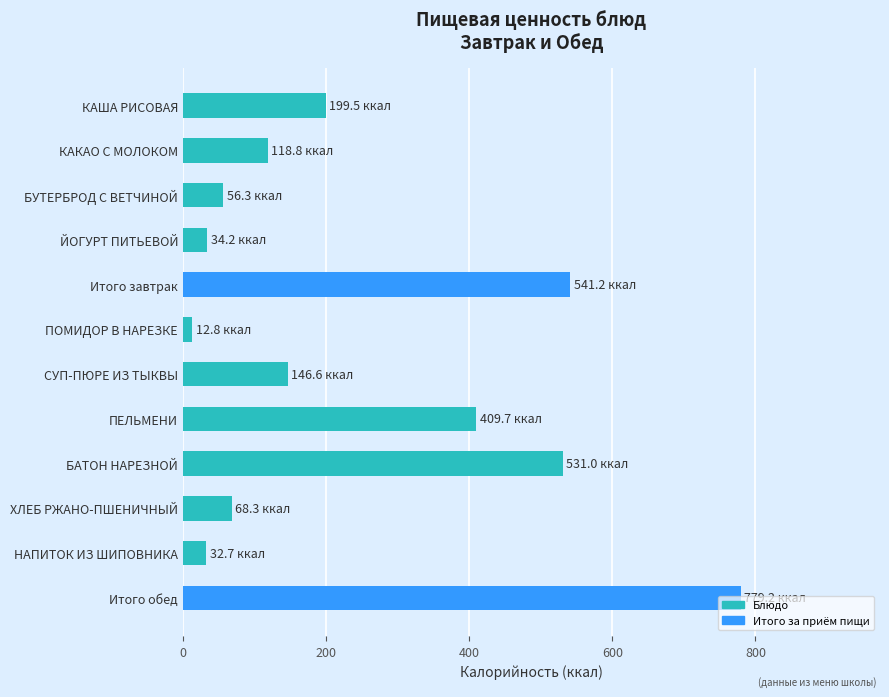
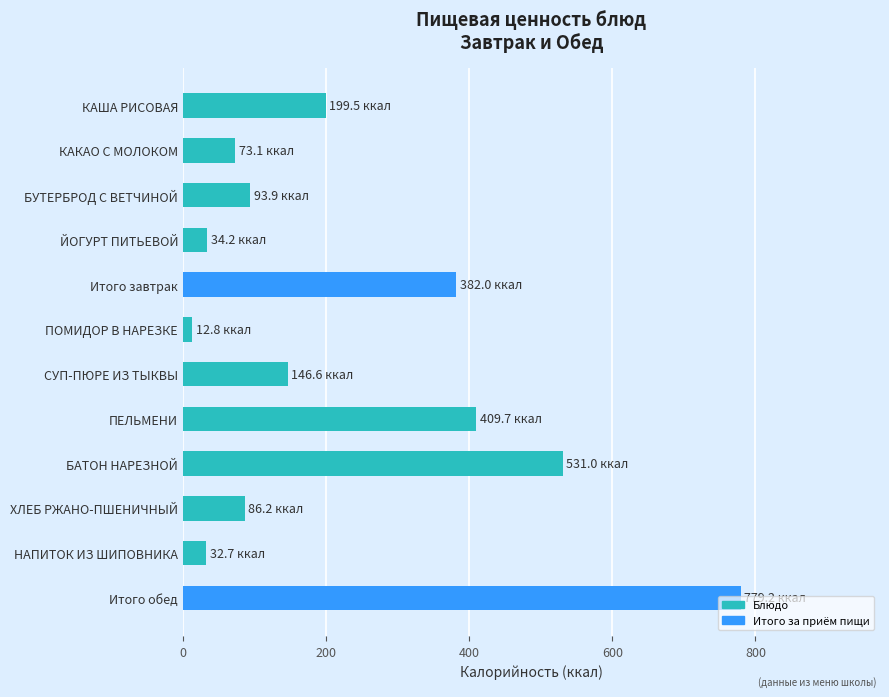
КАКАО С МОЛОКОМ: 118.8 -> 73.1
БУТЕРБРОД С ВЕТЧИНОЙ: 56.3 -> 93.9
Итого завтрак: 541.2 -> 382.0
ХЛЕБ РЖАНО-ПШЕНИЧНЫЙ: 68.3 -> 86.2
